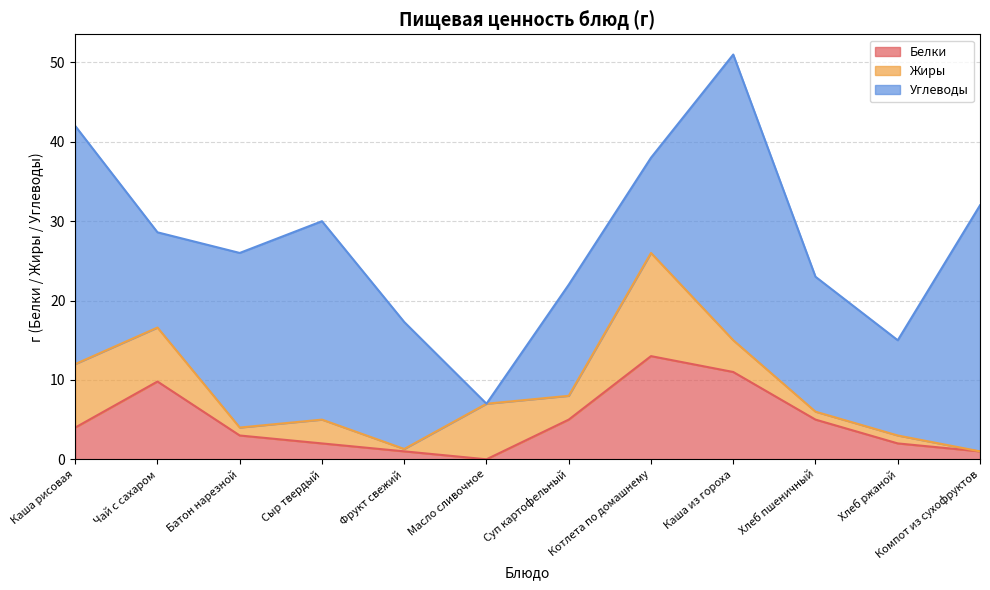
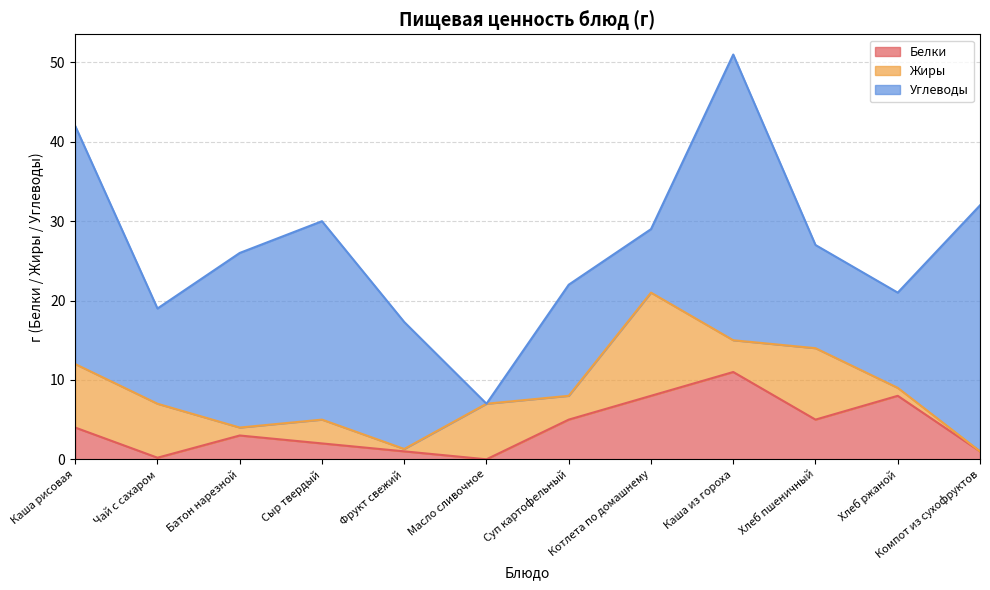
Белки, Чай с сахаром: 10 -> 0
Белки, Котлета по домашнему: 13 -> 8
Углеводы, Котлета по домашнему: 12 -> 8
Жиры, Хлеб пшеничный: 1 -> 9
Углеводы, Хлеб пшеничный: 17 -> 13
Белки, Хлеб ржаной: 2 -> 8
